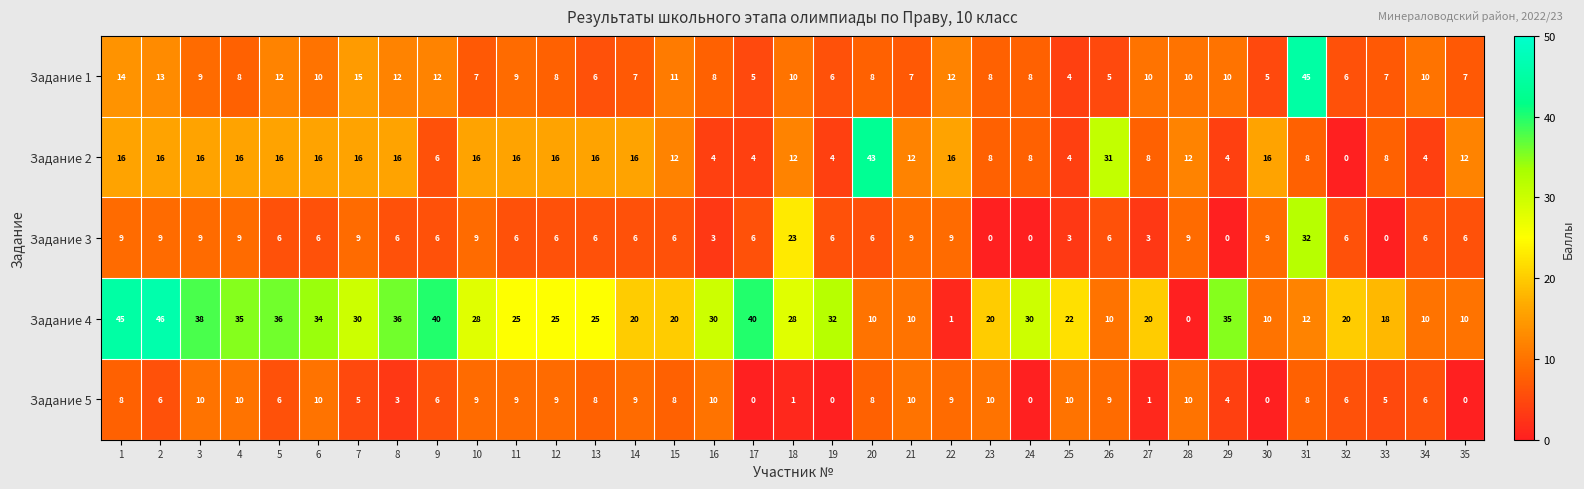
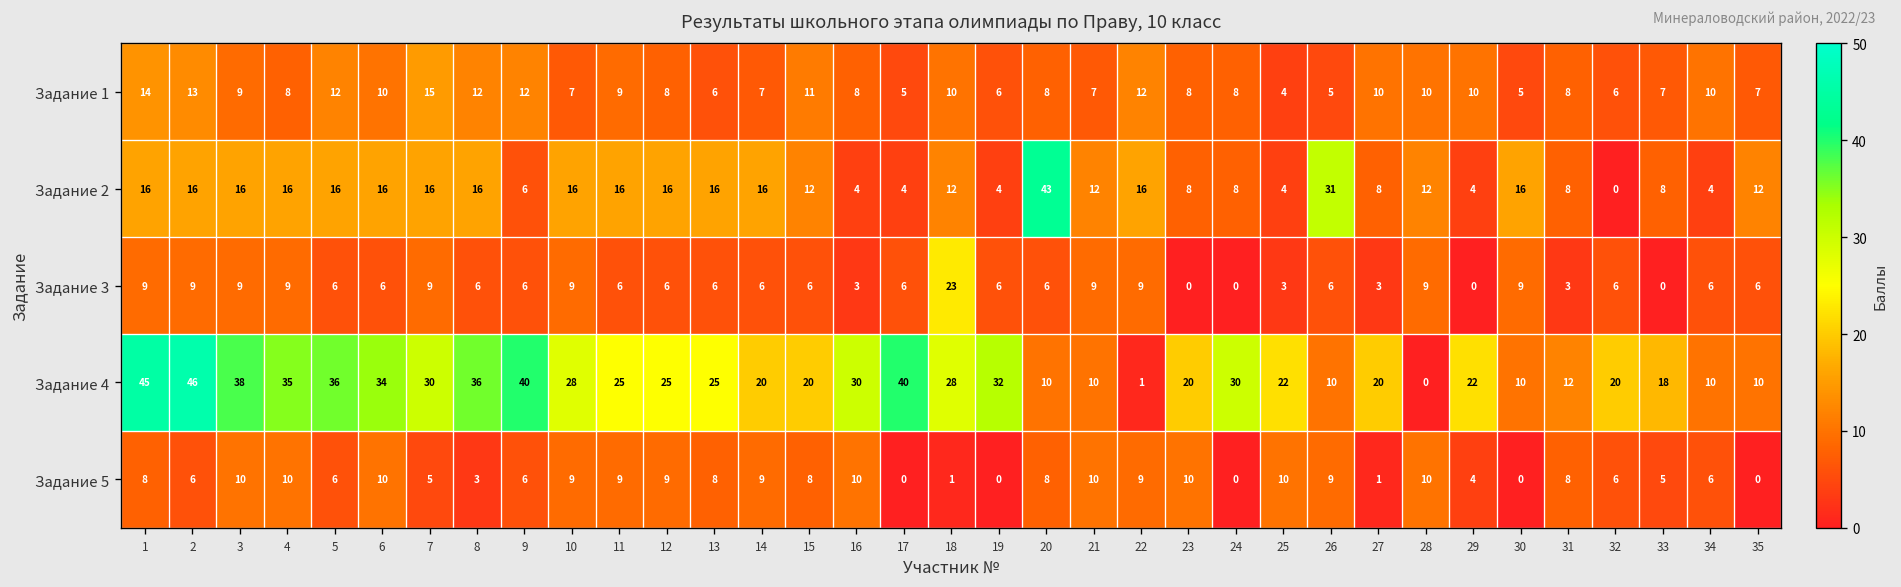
Задание 1, 31: 45 -> 8
Задание 3, 31: 32 -> 3
Задание 4, 29: 35 -> 22
